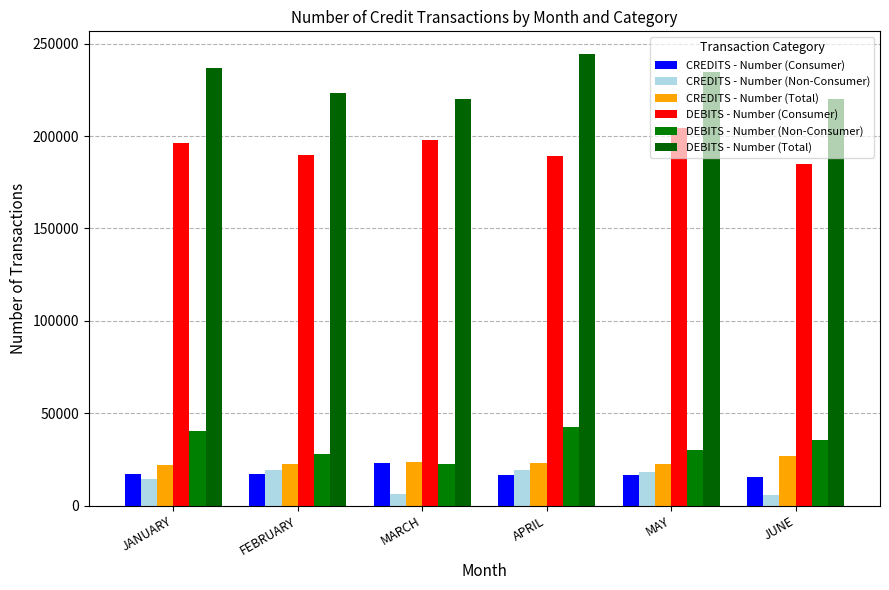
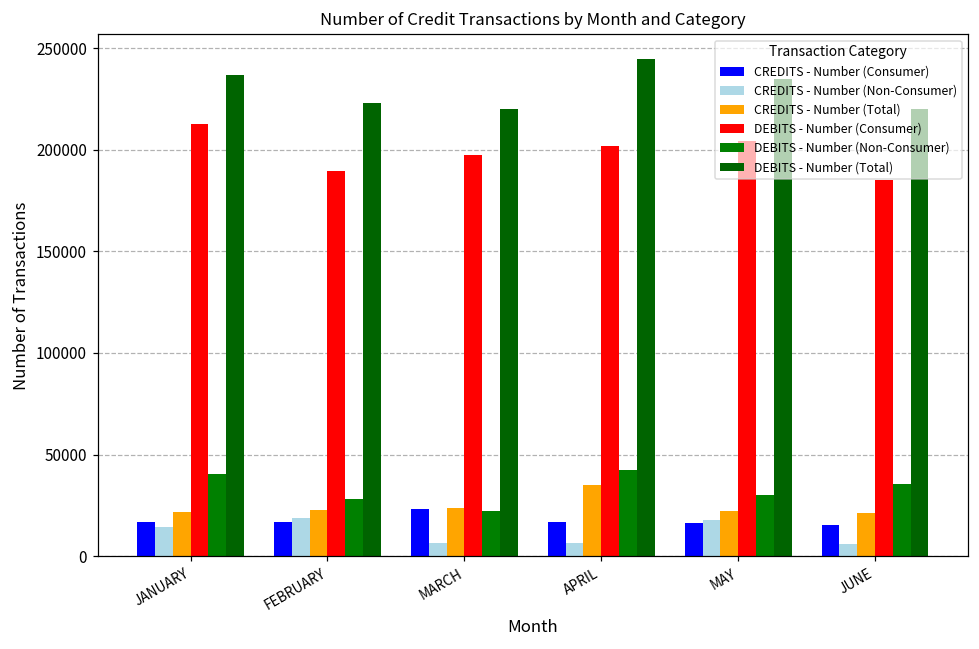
DEBITS - Number (Consumer), JANUARY: 196000 -> 213000
CREDITS - Number (Non-Consumer), APRIL: 19000 -> 6000
CREDITS - Number (Total), APRIL: 23000 -> 35000
DEBITS - Number (Consumer), APRIL: 189000 -> 202000
CREDITS - Number (Total), JUNE: 27000 -> 21000
